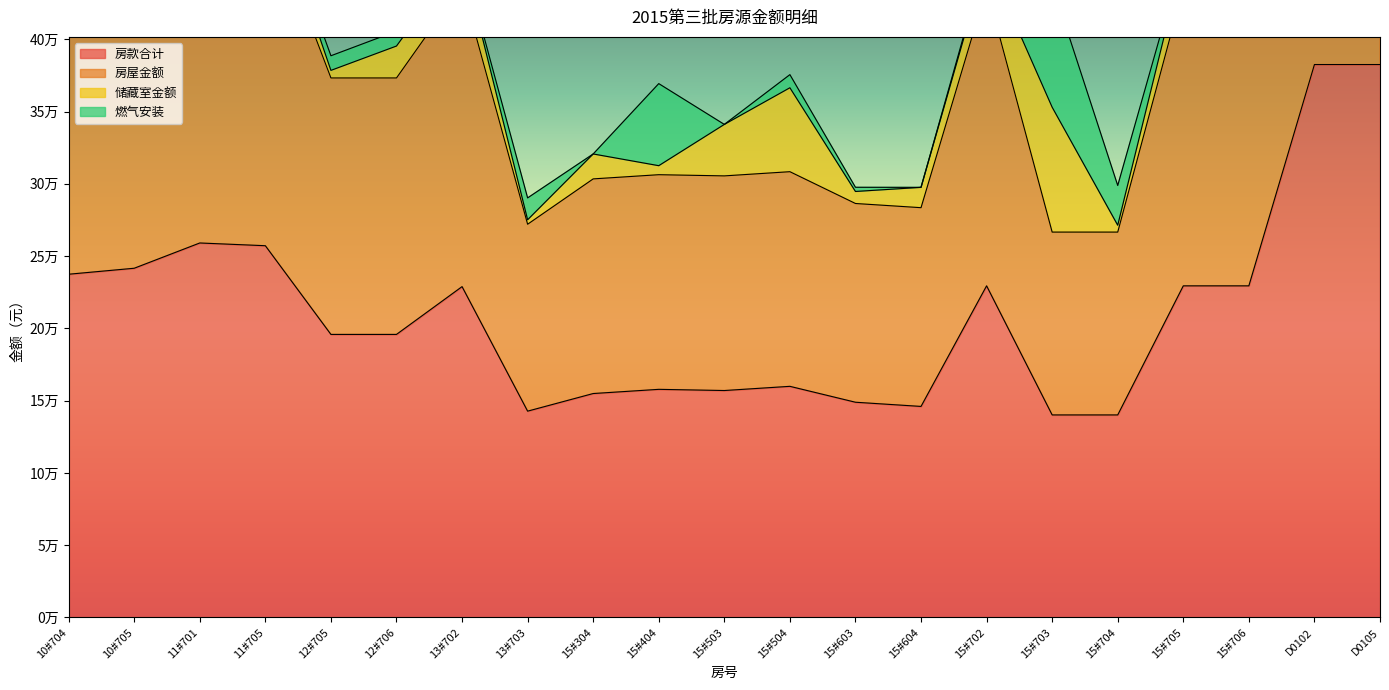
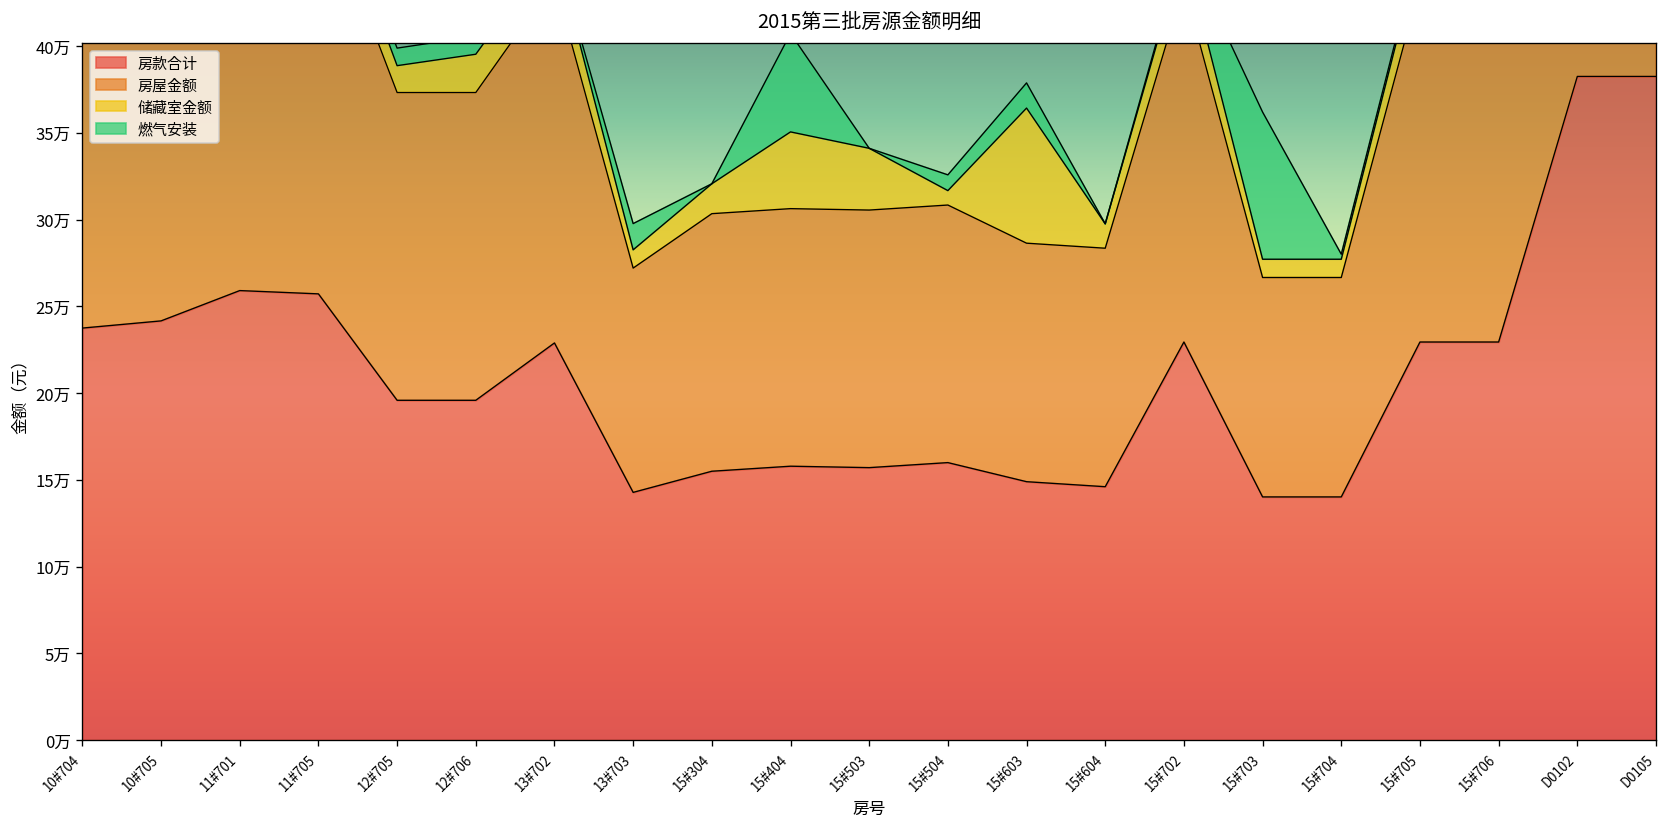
储藏室金额, 12#705: 0.5万 -> 1.5万
储藏室金额, 13#703: 0.3万 -> 1.1万
储藏室金额, 15#404: 0.6万 -> 4.4万
储藏室金额, 15#504: 5.8万 -> 0.8万
储藏室金额, 15#603: 0.8万 -> 7.8万
燃气安装, 15#603: 0.3万 -> 1.4万
储藏室金额, 15#703: 8.6万 -> 1.1万
储藏室金额, 15#704: 0.5万 -> 1.1万
燃气安装, 15#704: 2.7万 -> 0.3万
